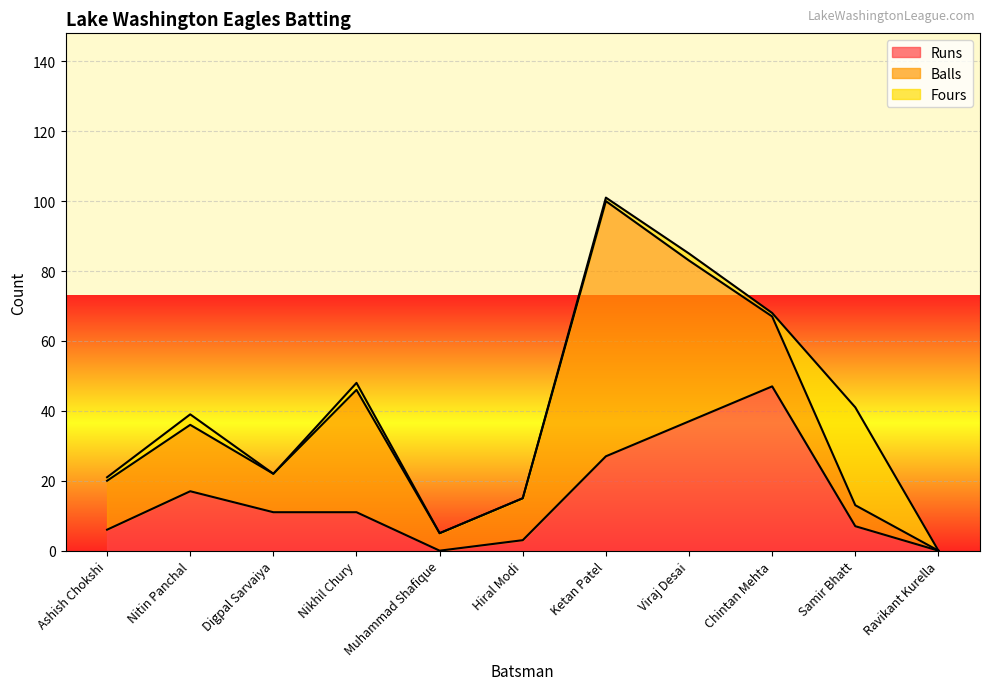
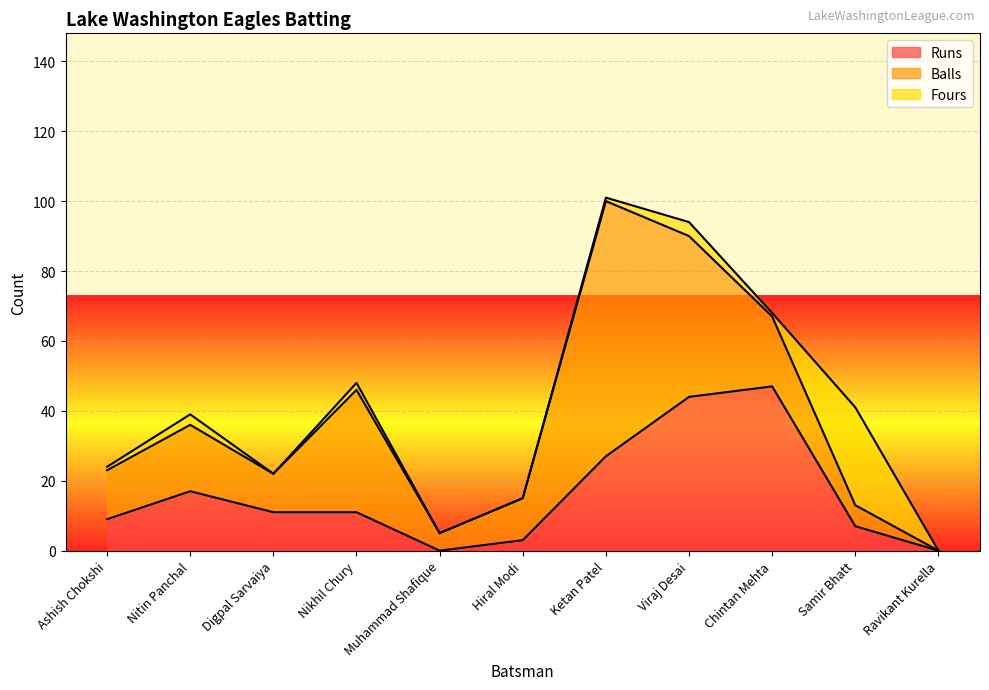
Runs, Ashish Chokshi: 6 -> 9
Runs, Viraj Desai: 37 -> 44
Fours, Viraj Desai: 2 -> 4
